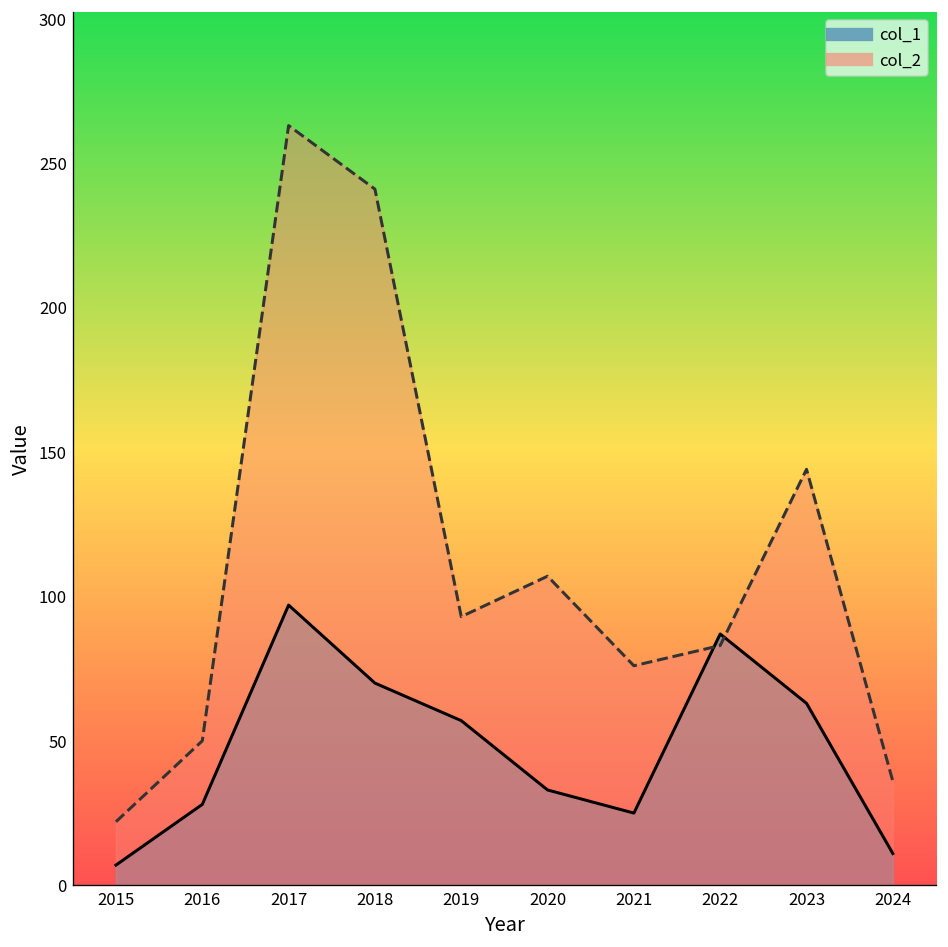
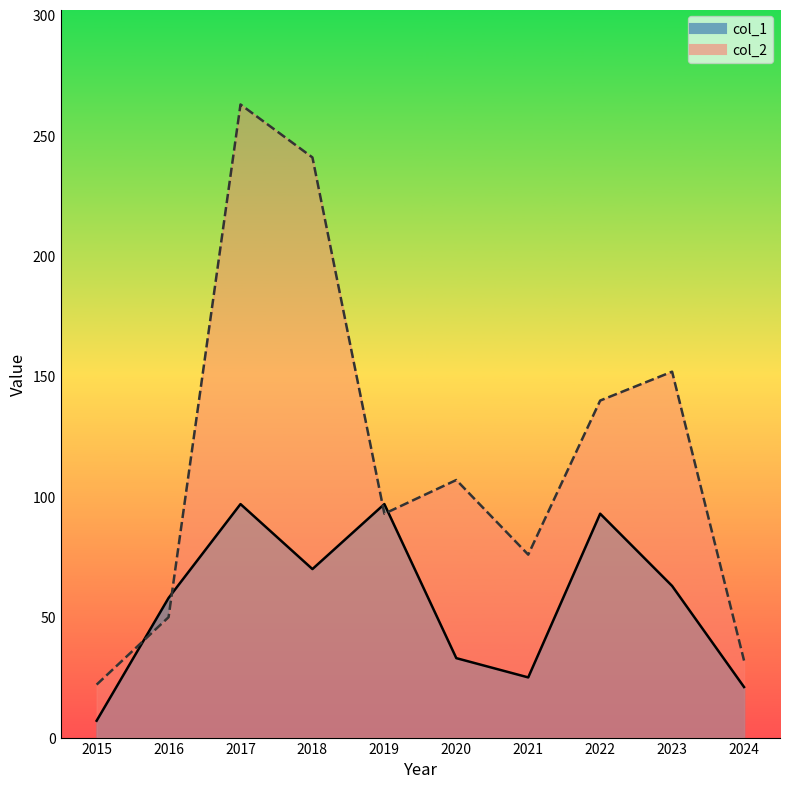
col_1, 2016: 28 -> 58
col_1, 2019: 57 -> 97
col_1, 2022: 87 -> 93
col_2, 2022: 83 -> 140
col_2, 2023: 144 -> 152
col_1, 2024: 11 -> 21
col_2, 2024: 36 -> 32
